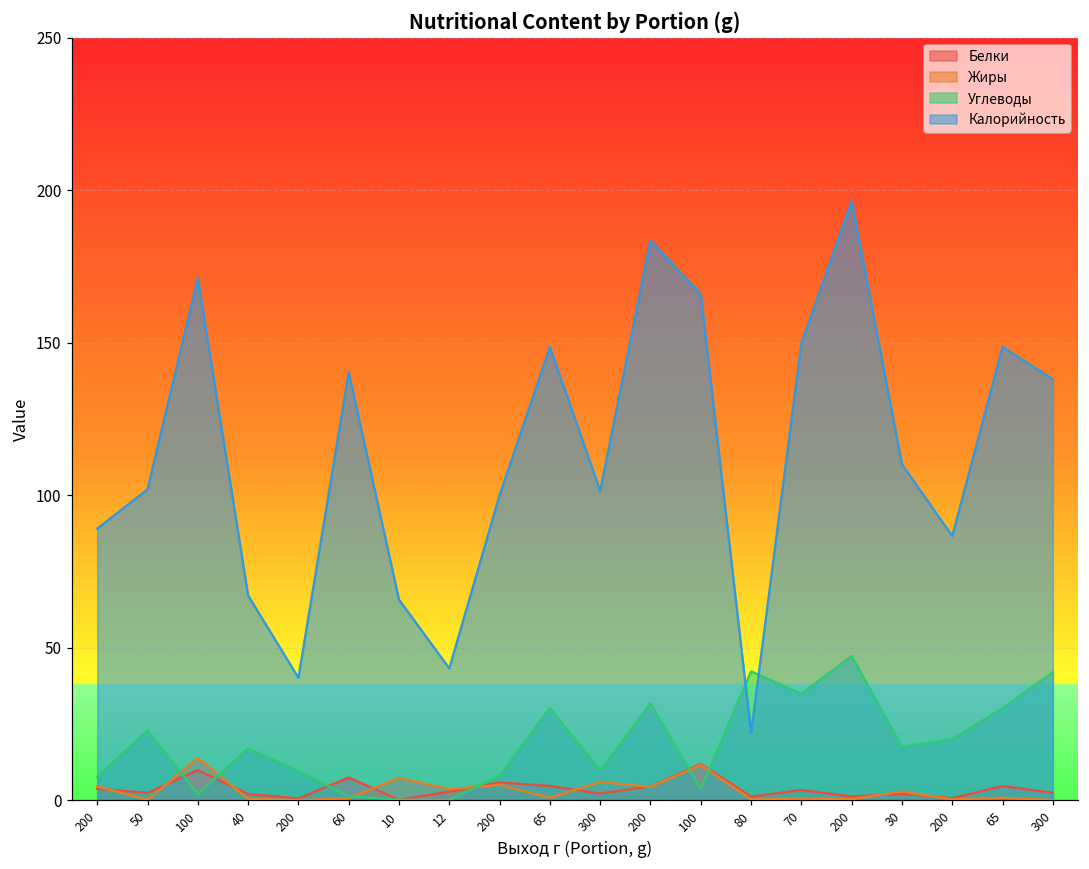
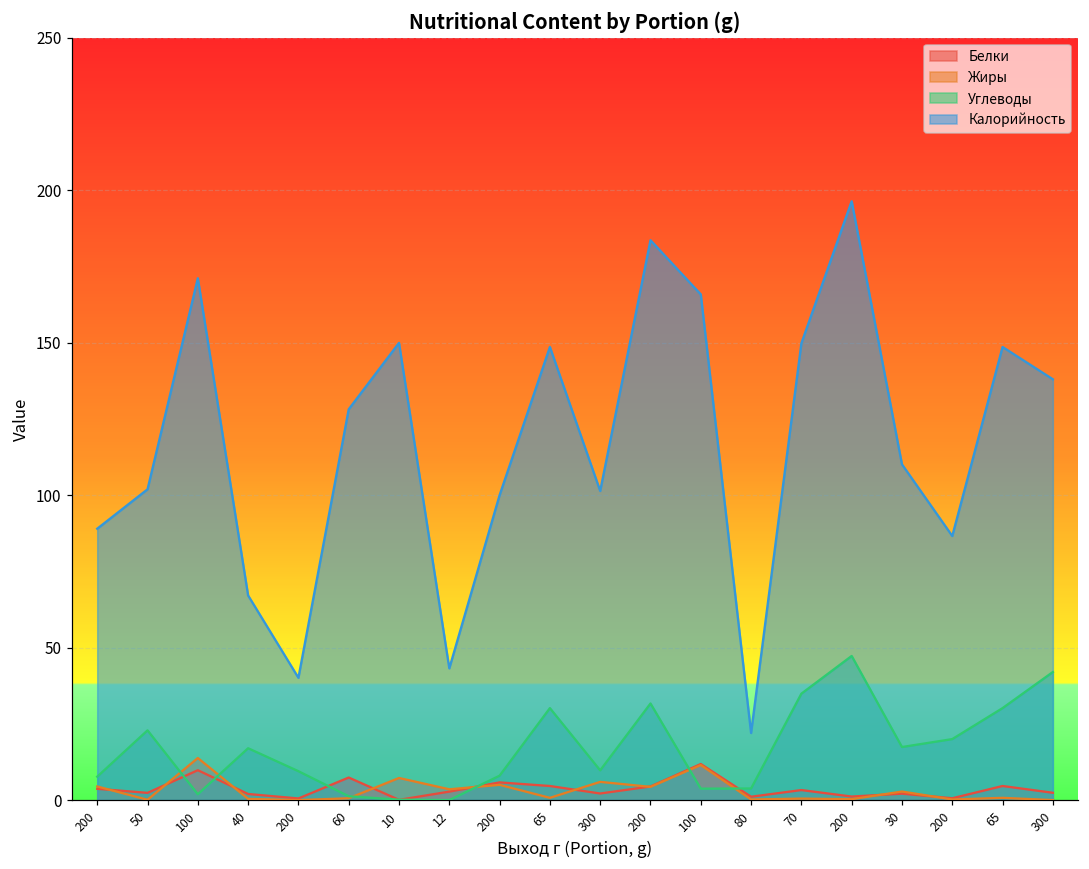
Калорийность, 60: 140 -> 128
Калорийность, 10: 66 -> 150
Углеводы, 80: 42 -> 4
